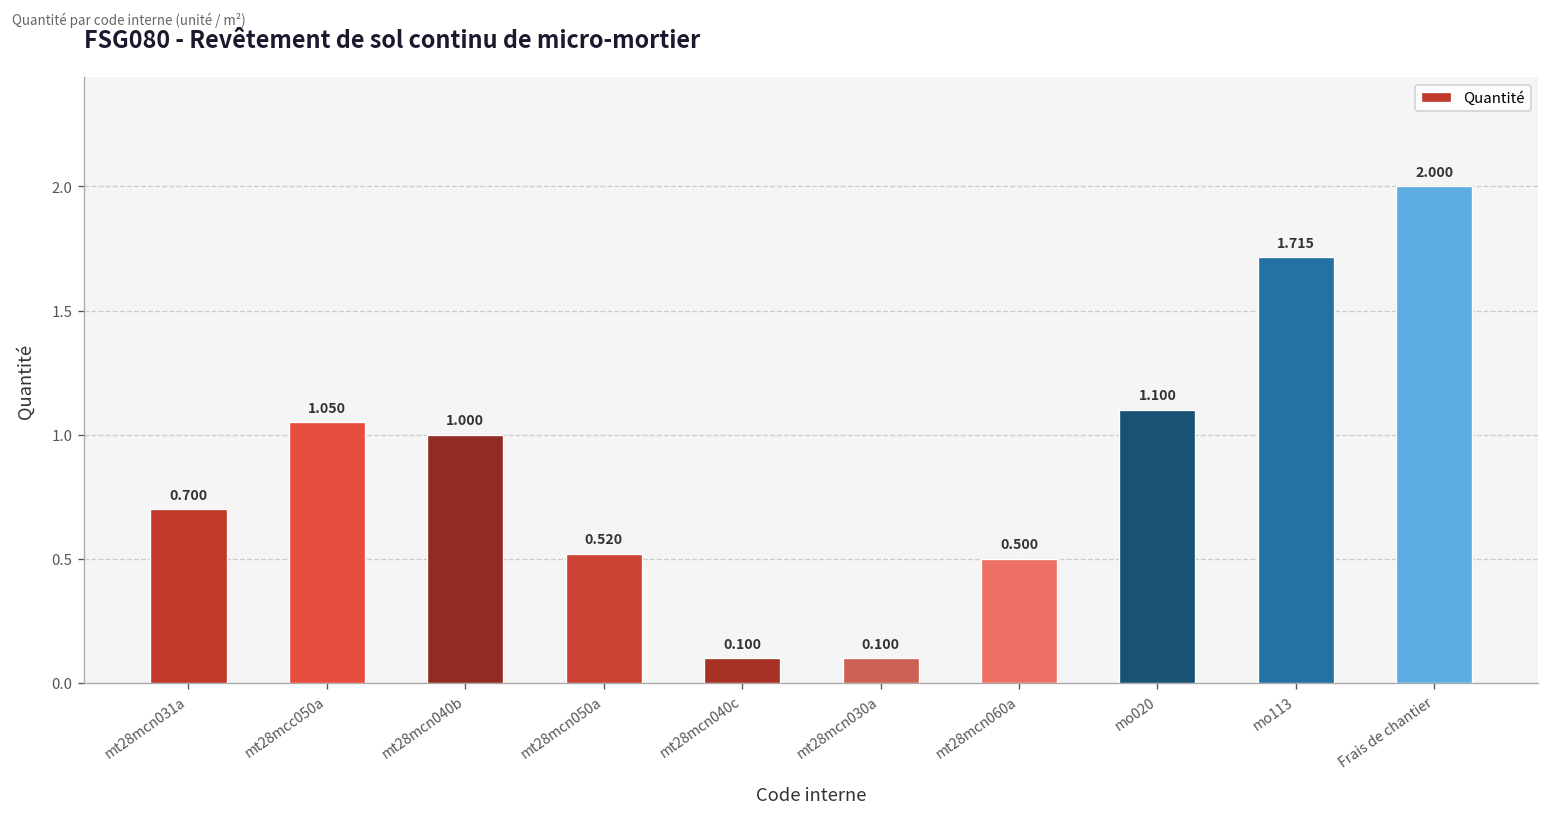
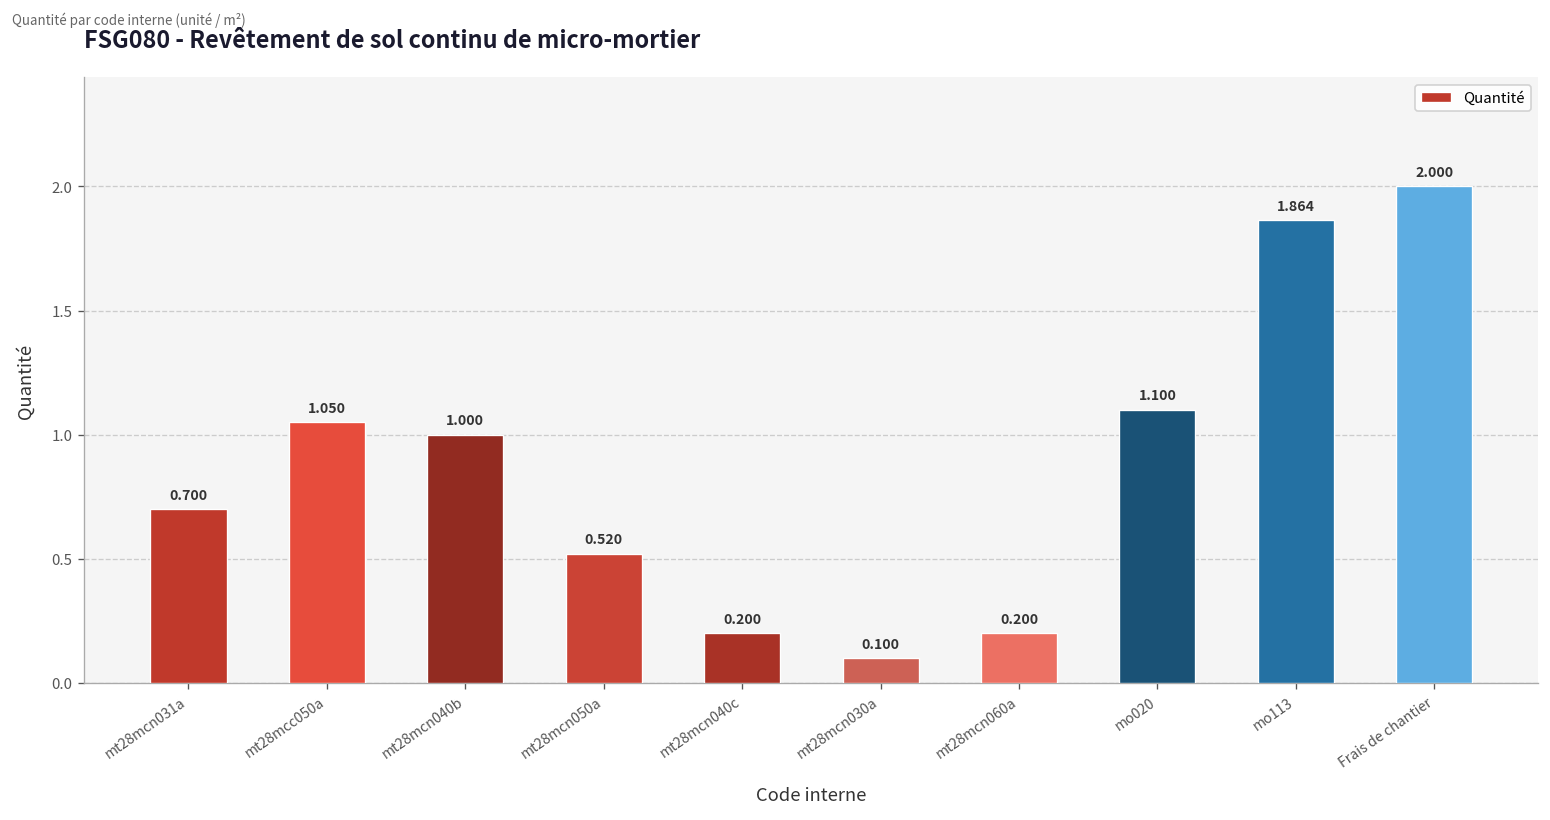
mt28mcn040c: 0.100 -> 0.200
mt28mcn060a: 0.500 -> 0.200
mo113: 1.715 -> 1.864
